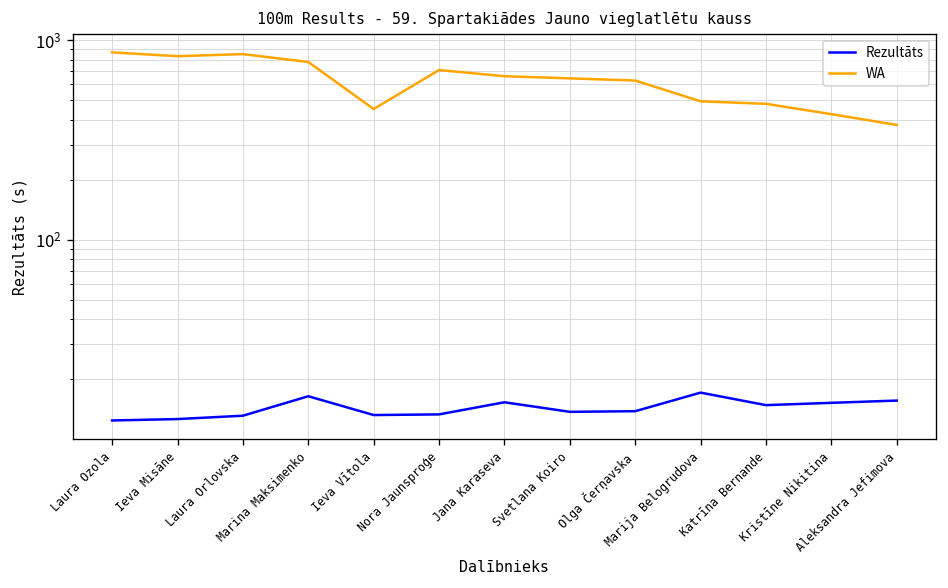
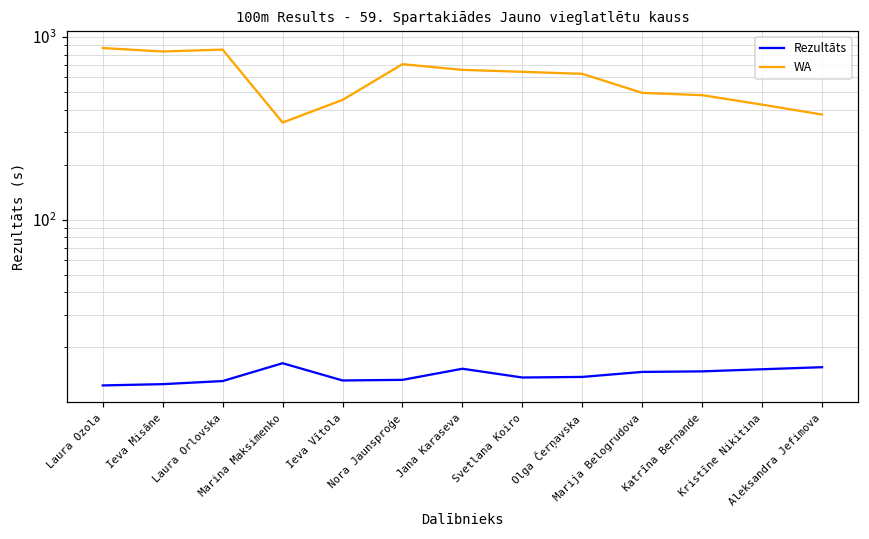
WA, Marina Maksimenko: 800 -> 340
Rezultāts, Marija Belogrudova: 17 -> 15
